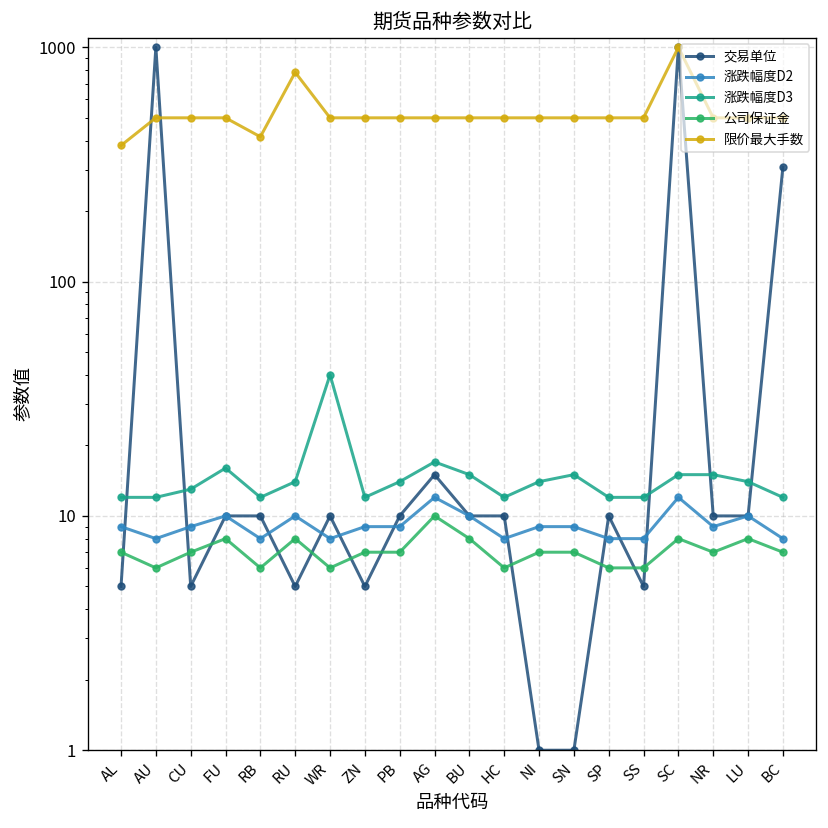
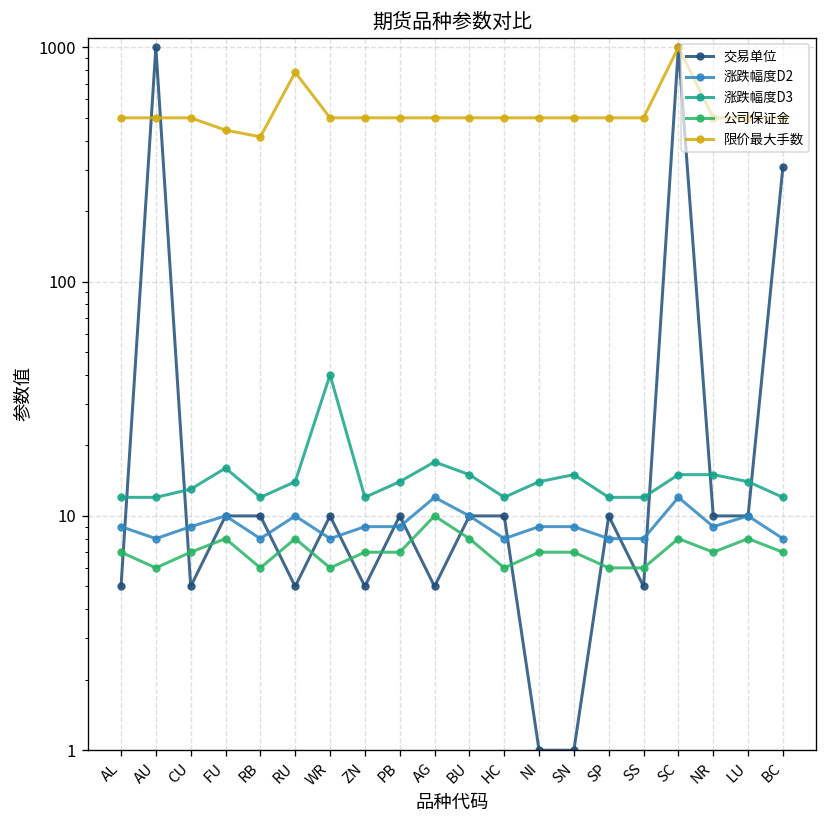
限价最大手数, AL: 380 -> 500
限价最大手数, FU: 500 -> 440
交易单位, AG: 15 -> 5
